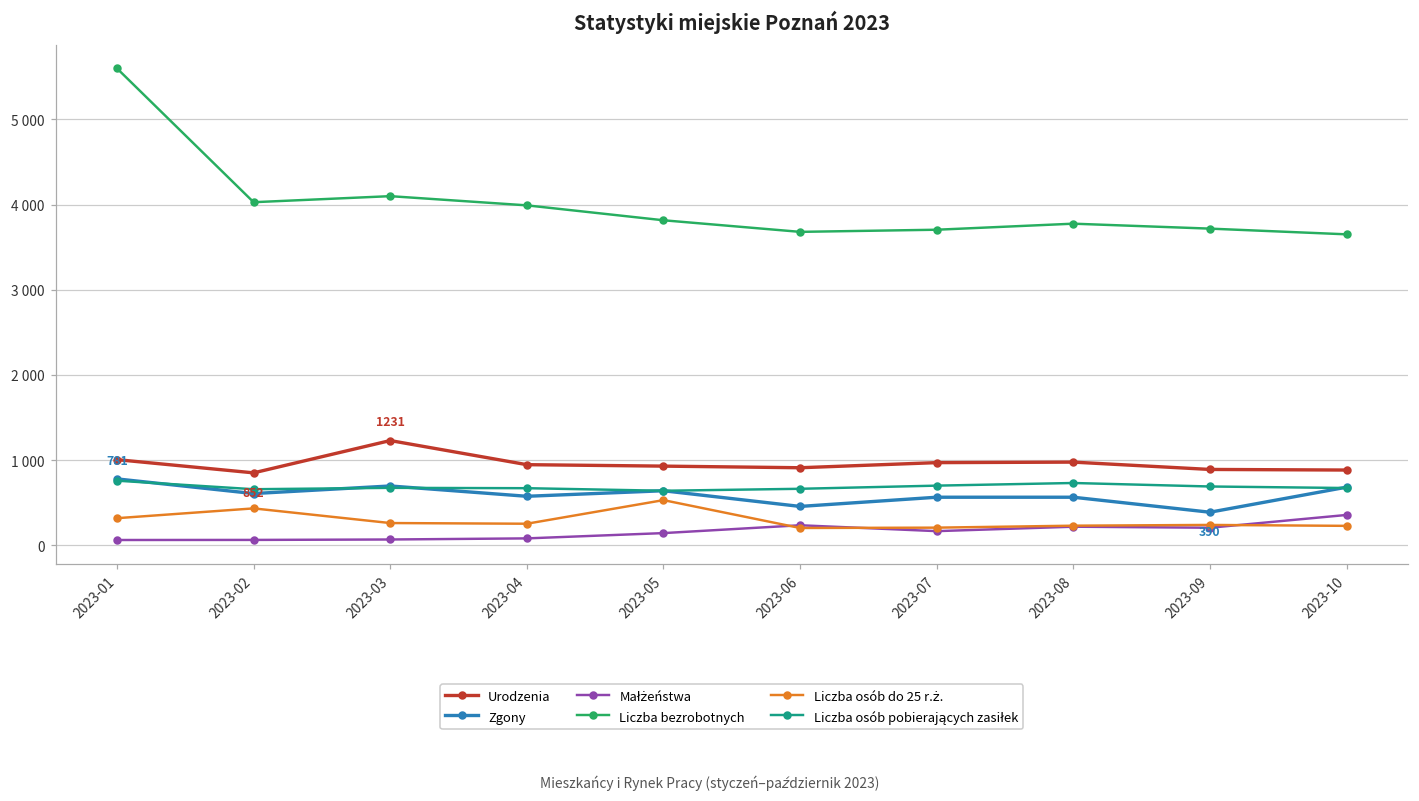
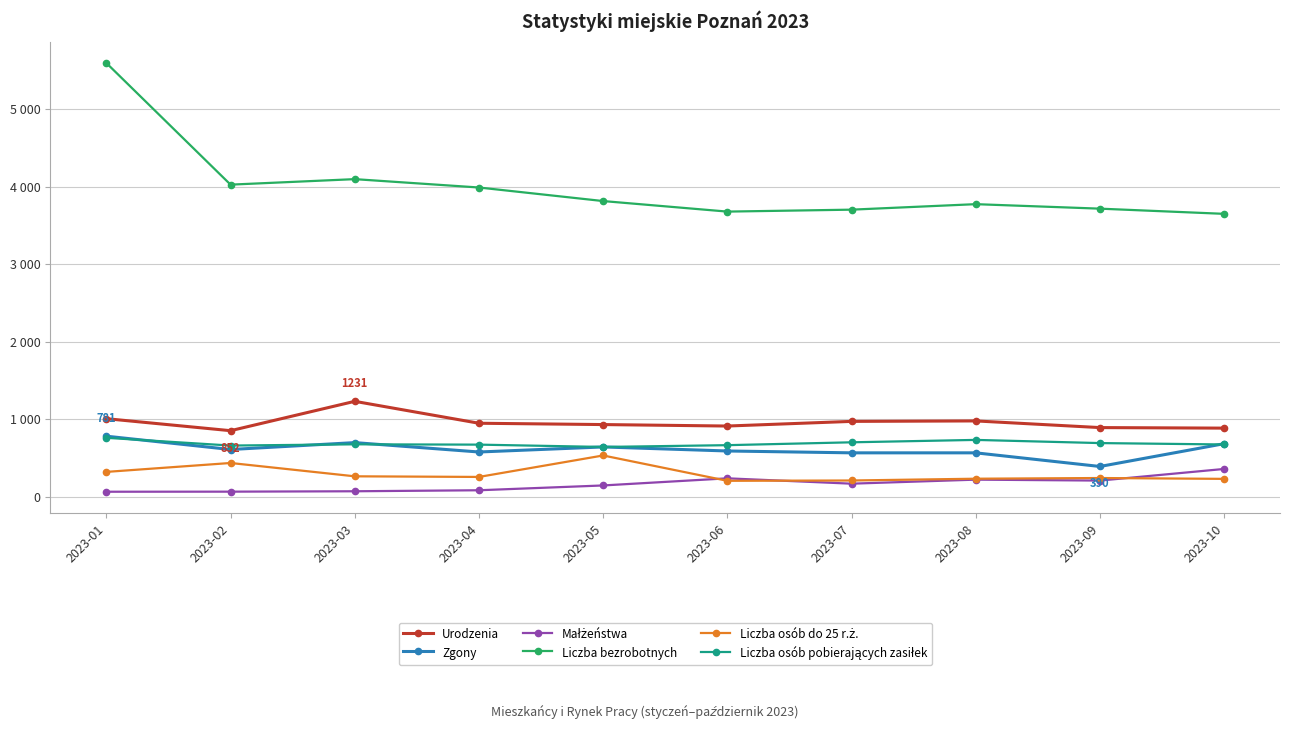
Zgony, 2023-06: 500 -> 600
